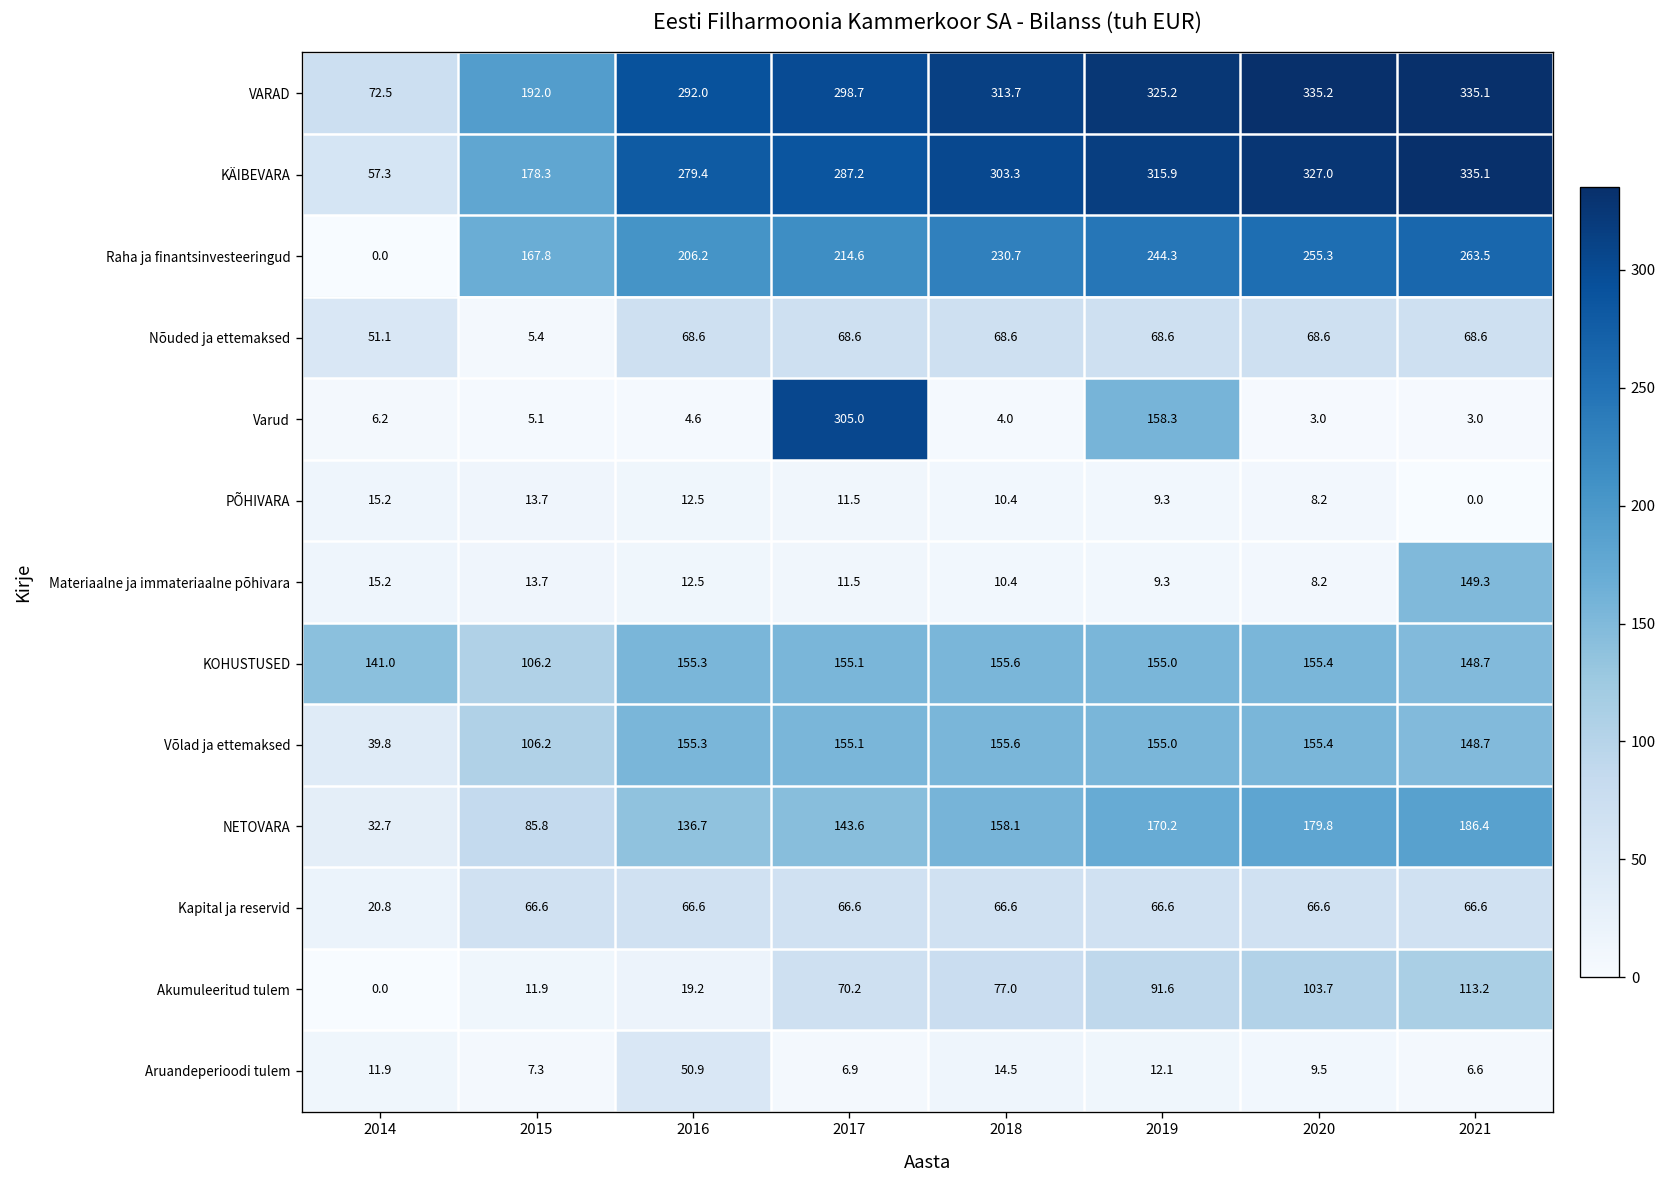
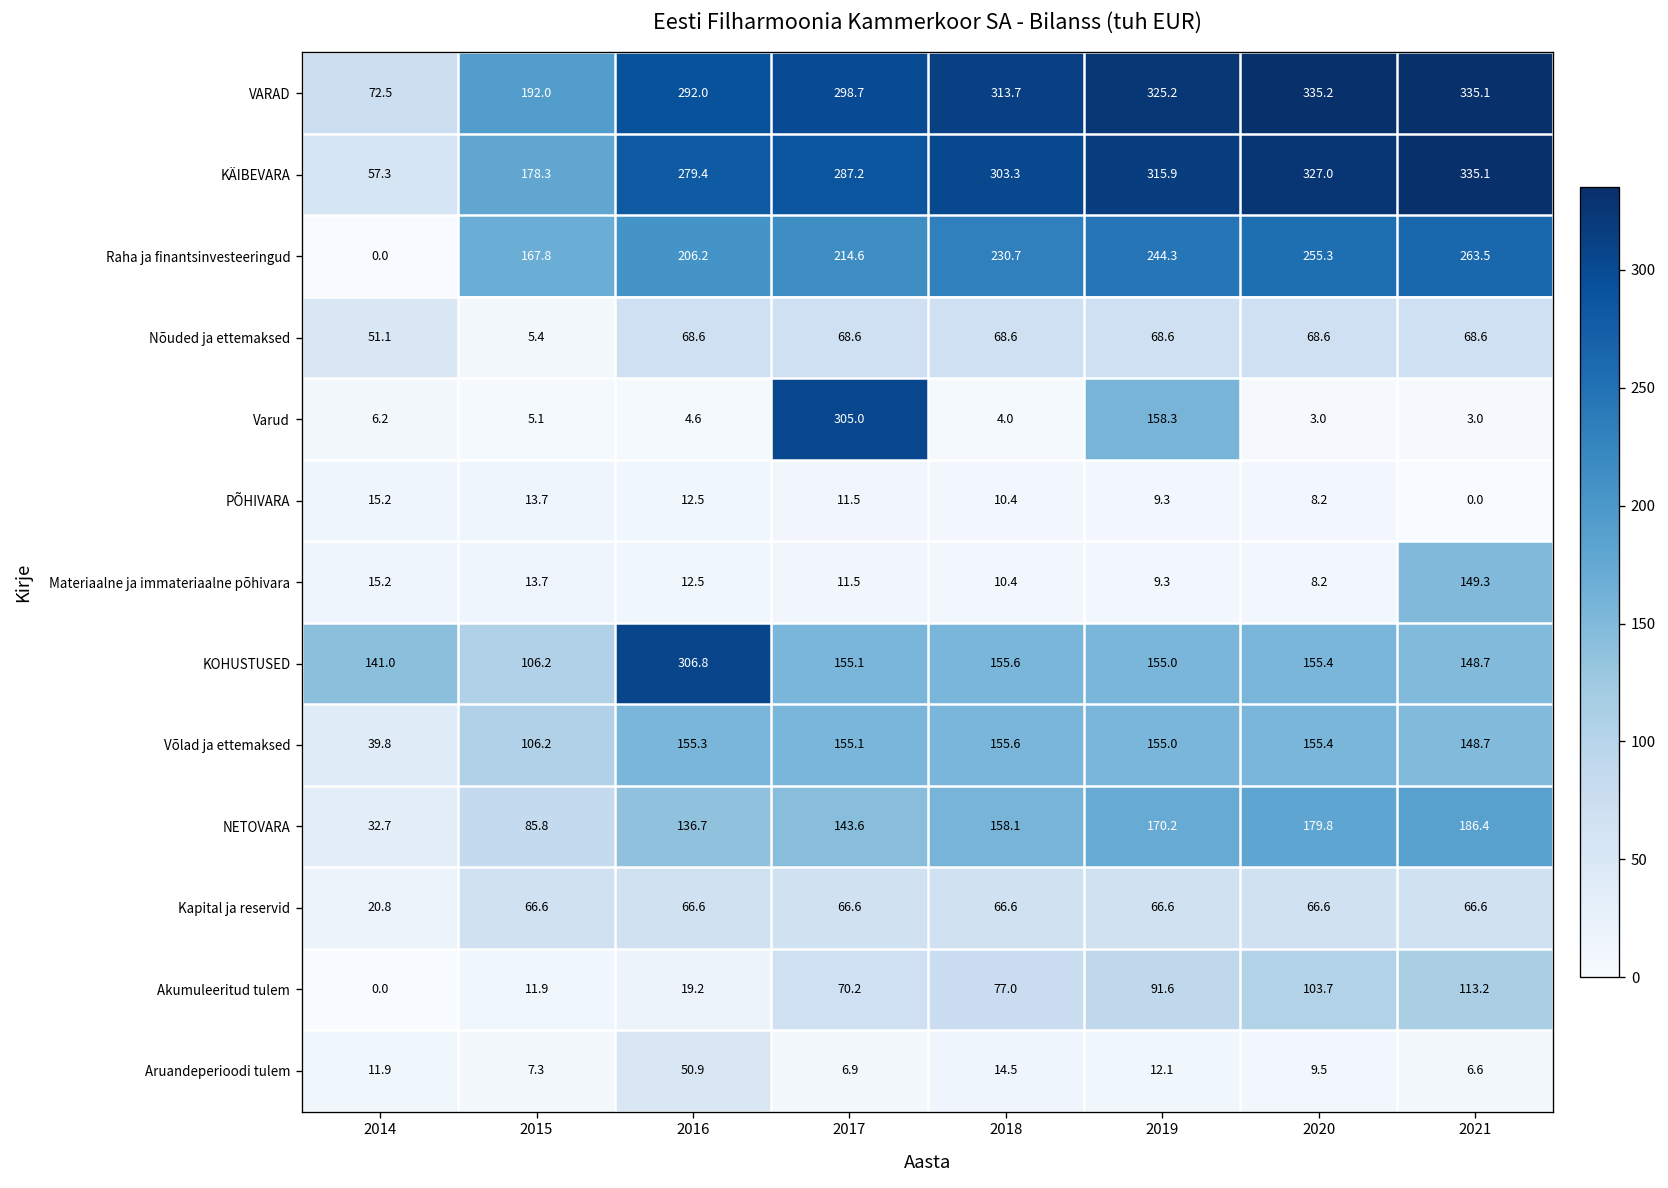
KOHUSTUSED, 2016: 155.3 -> 306.8
